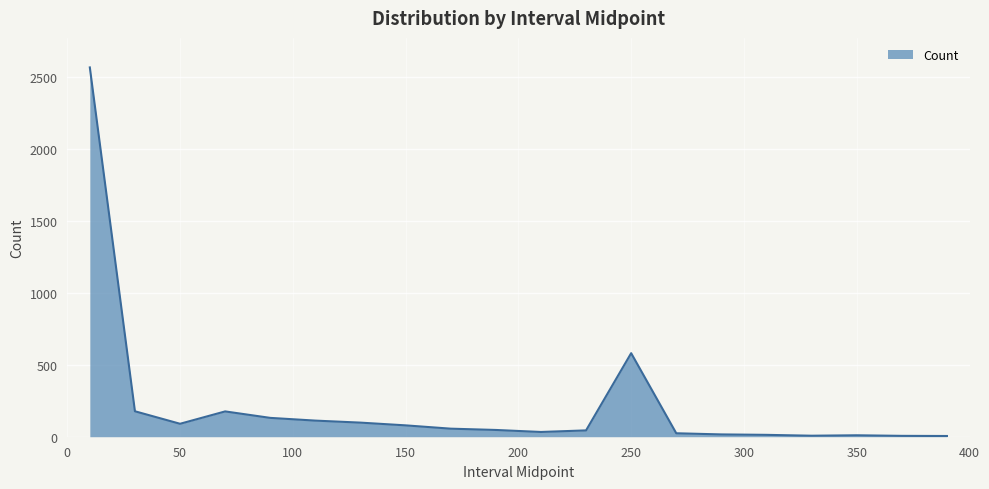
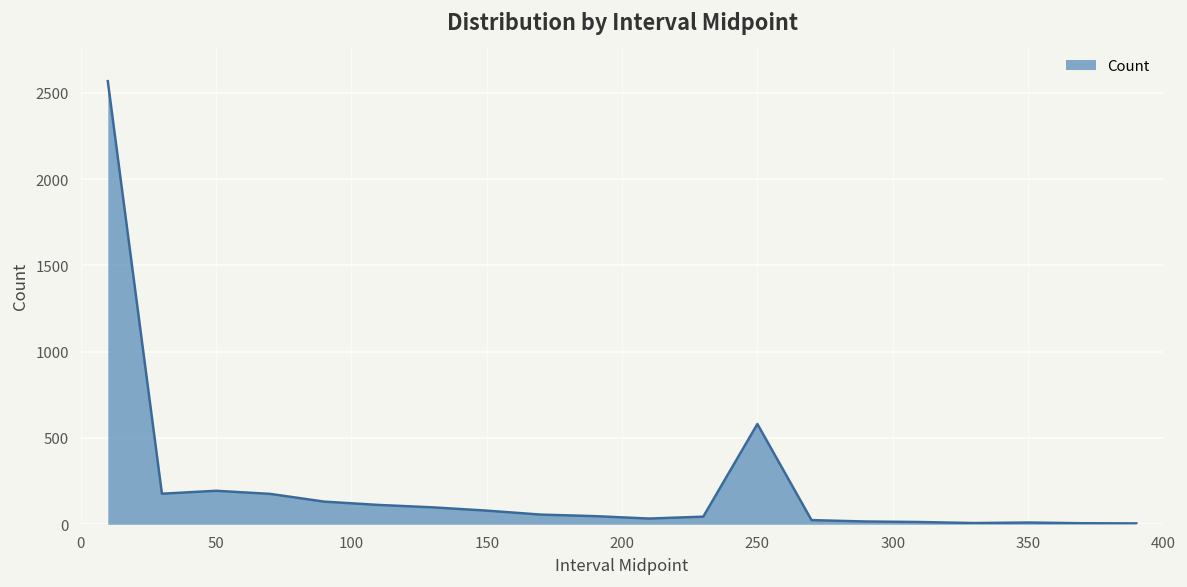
50: 90 -> 190
